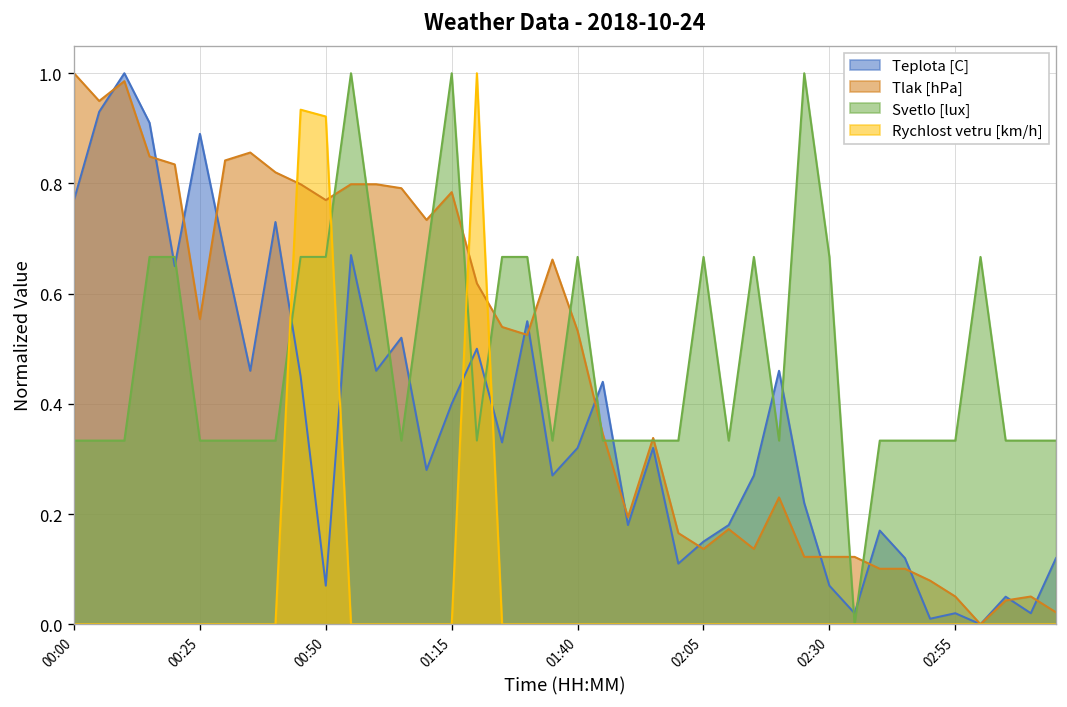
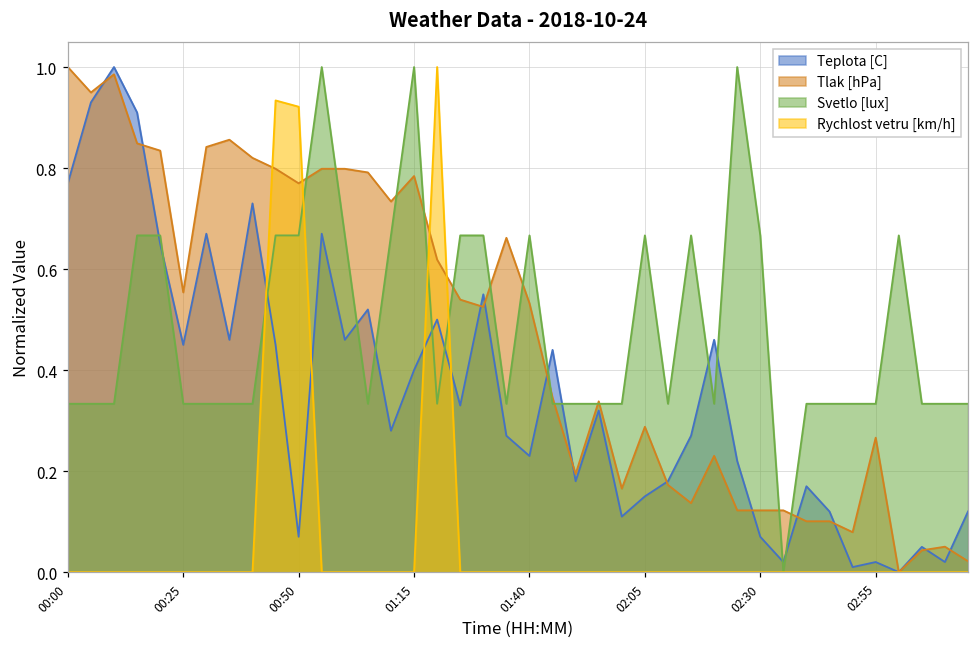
Teplota [C], 00:25: 0.89 -> 0.45
Teplota [C], 01:40: 0.32 -> 0.23
Tlak [hPa], 02:05: 0.14 -> 0.29
Tlak [hPa], 02:55: 0.05 -> 0.27
